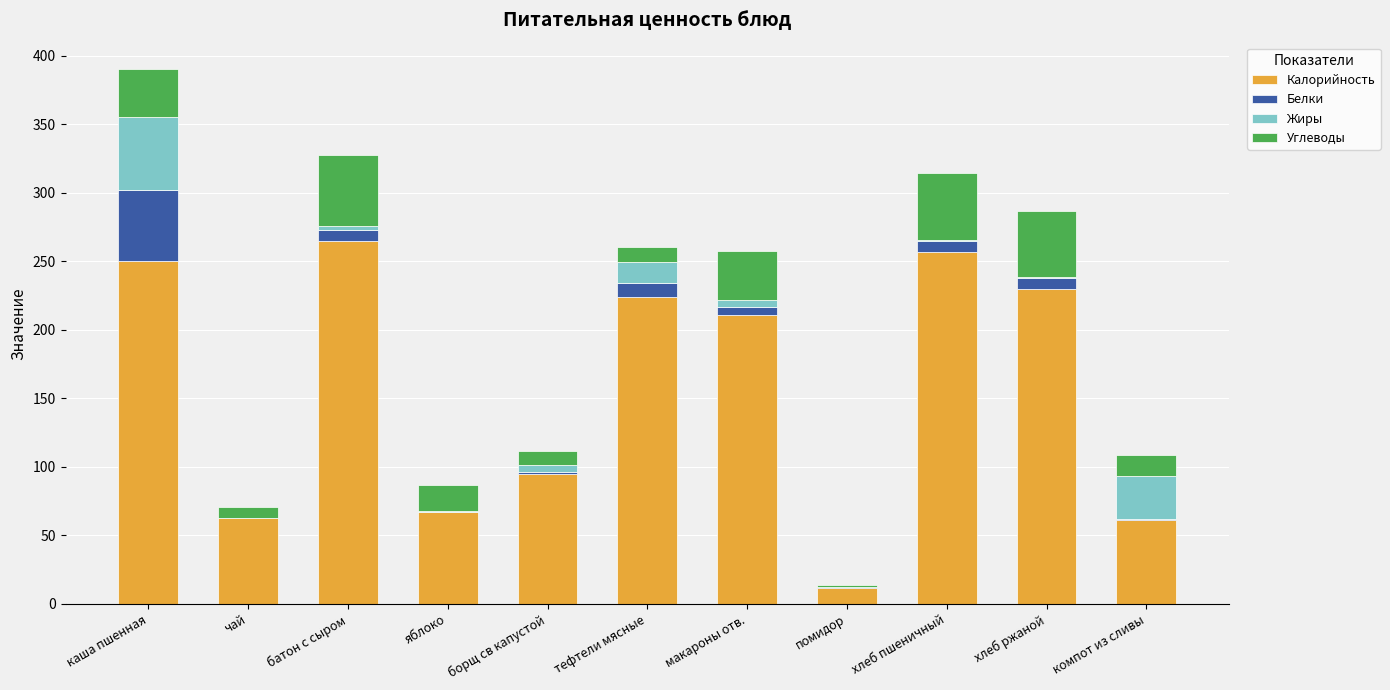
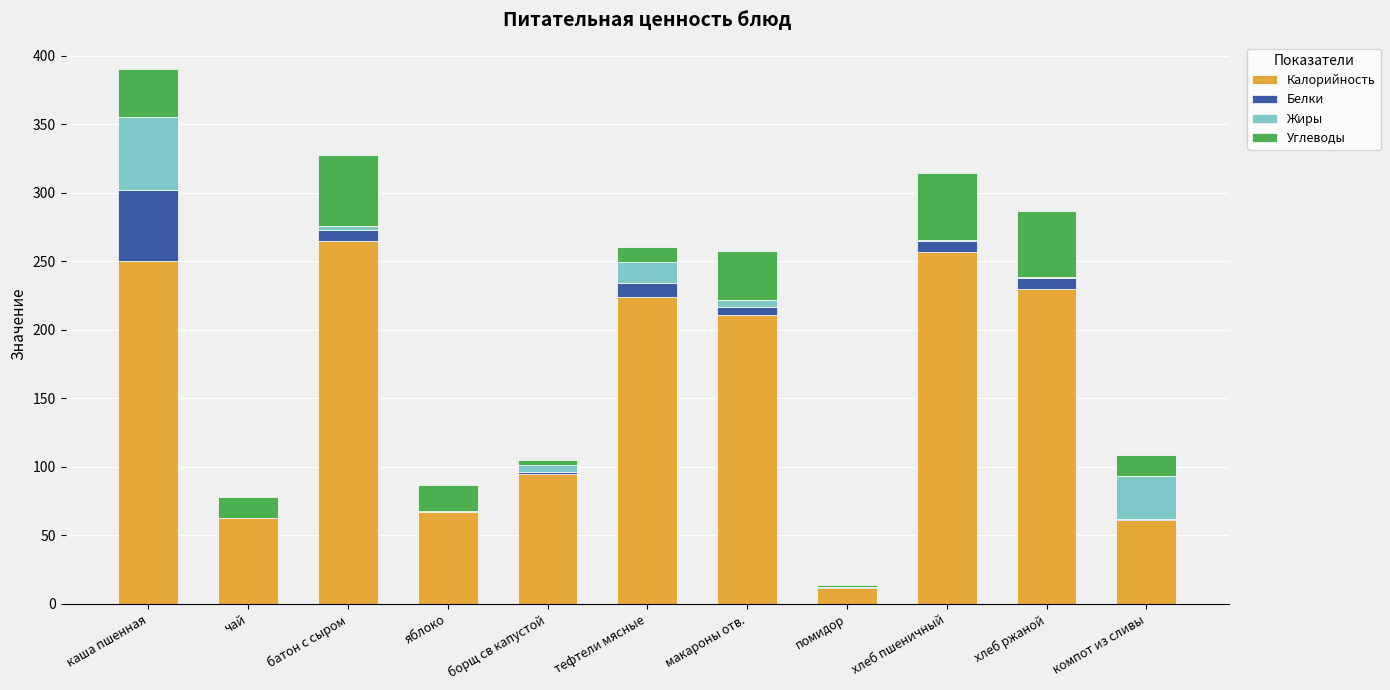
Углеводы, чай: 8 -> 15
Углеводы, борщ св капустой: 10 -> 3
